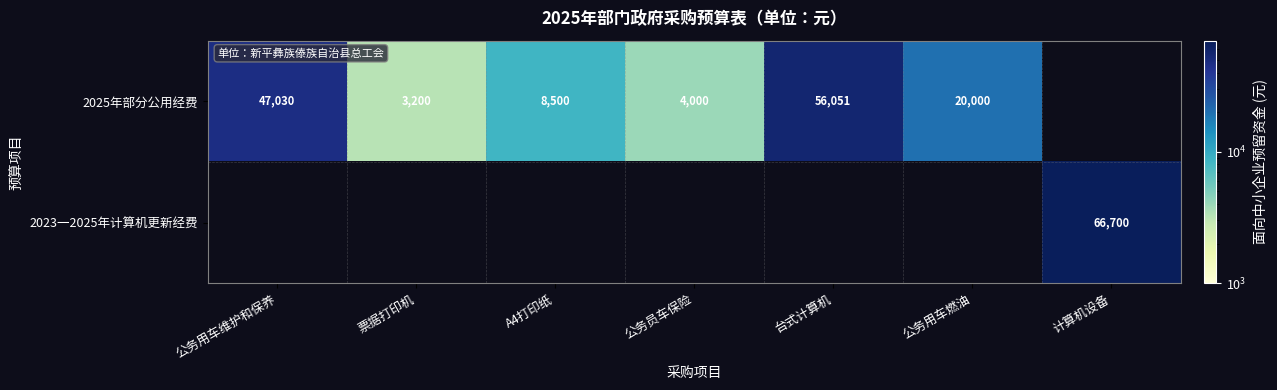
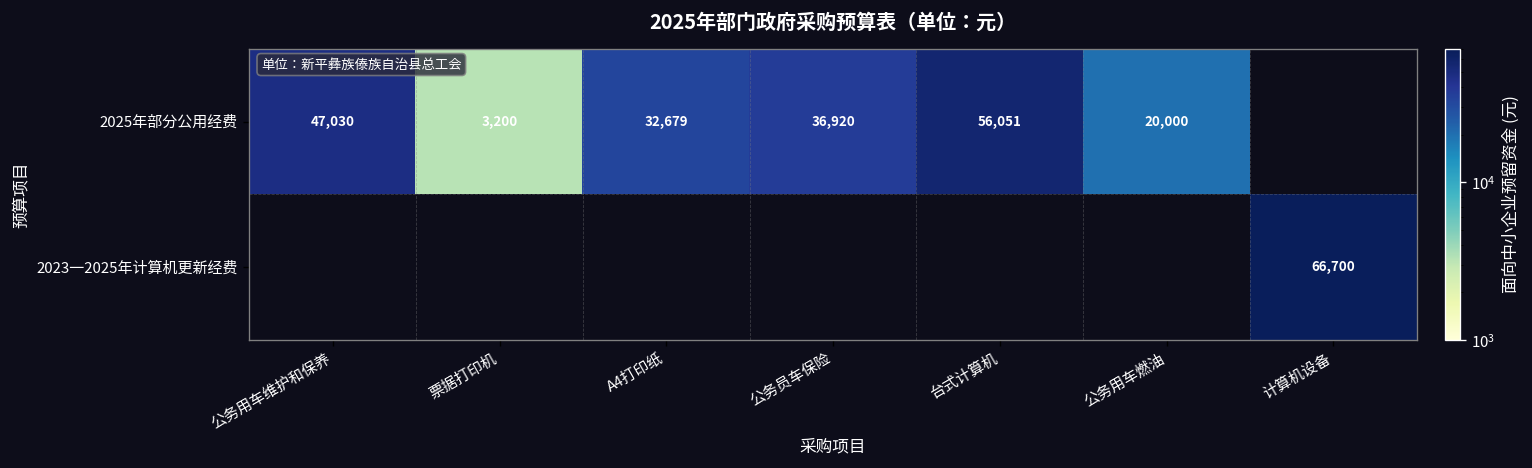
2025年部分公用经费, A4打印纸: 8,500 -> 32,679
2025年部分公用经费, 公务员车保险: 4,000 -> 36,920
